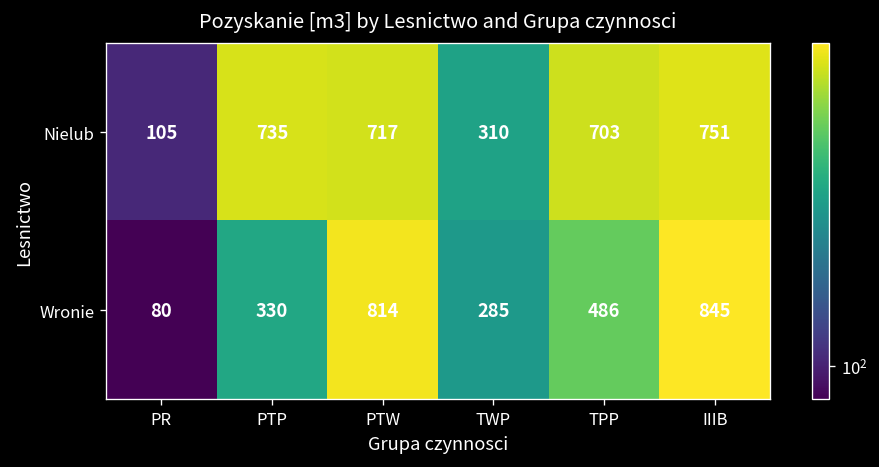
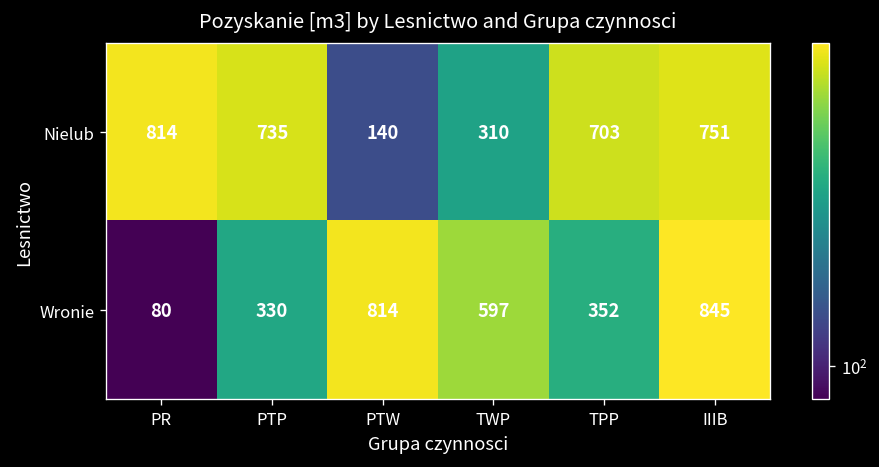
Nielub, PR: 105 -> 814
Nielub, PTW: 717 -> 140
Wronie, TWP: 285 -> 597
Wronie, TPP: 486 -> 352
